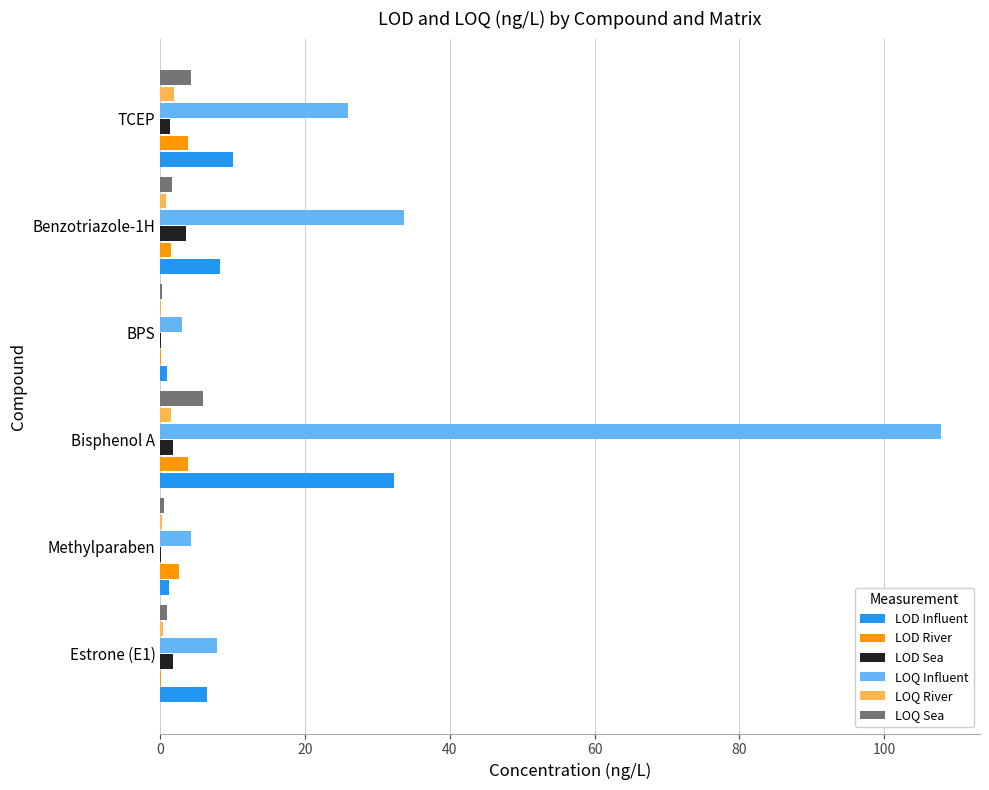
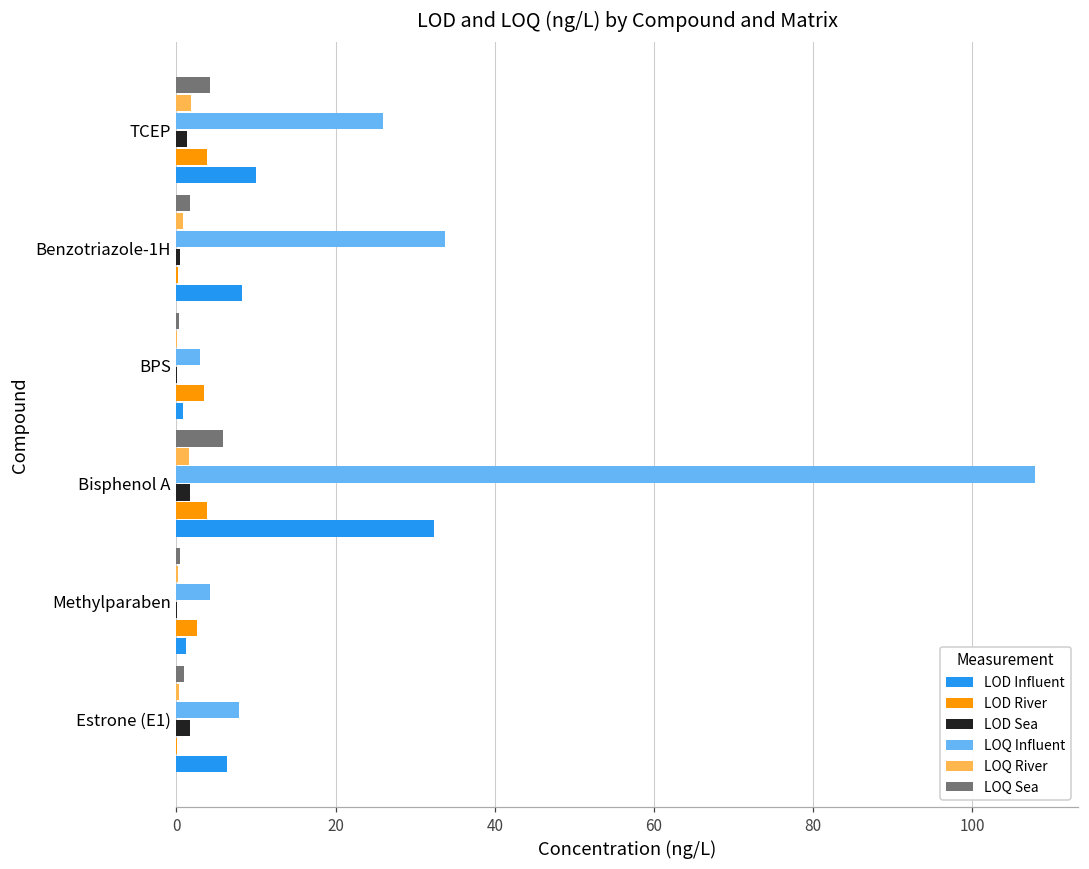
LOD Sea, Benzotriazole-1H: 4 -> 1
LOD River, Benzotriazole-1H: 2 -> 0
LOD River, BPS: 0 -> 4
